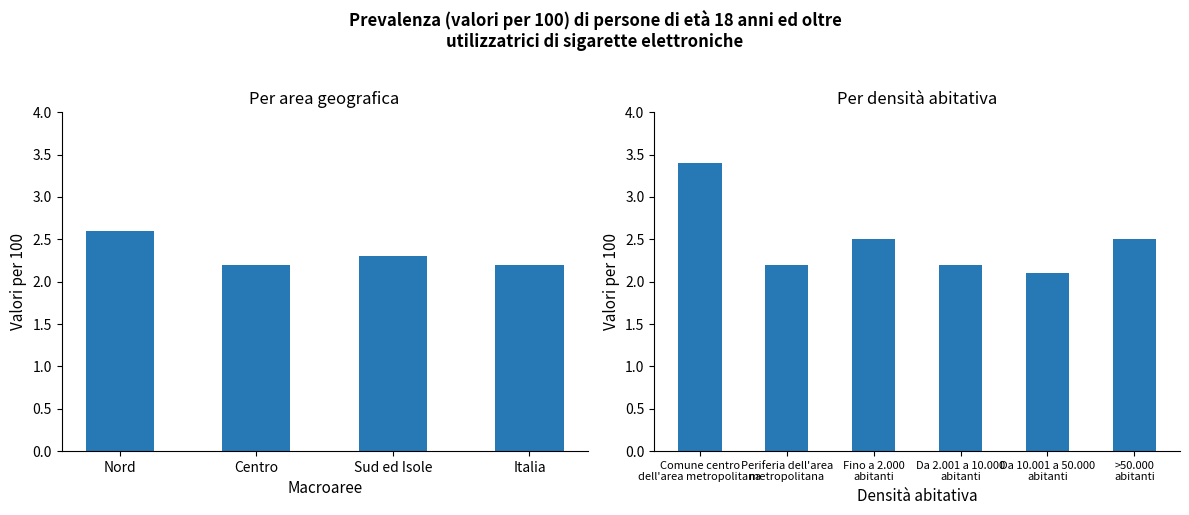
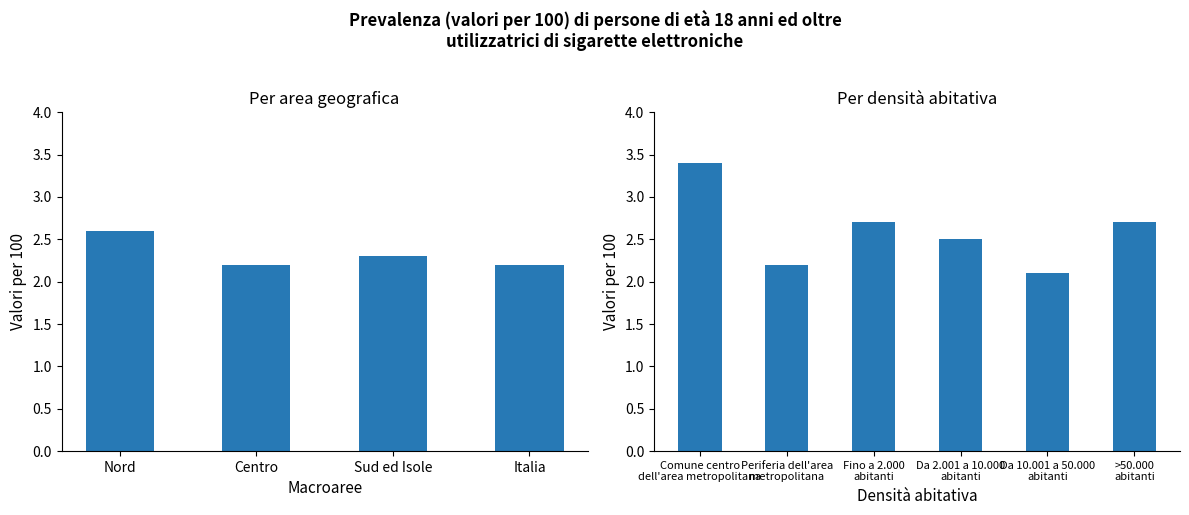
Per densità abitativa, Fino a 2.000 abitanti: 2.5 -> 2.7
Per densità abitativa, Da 2.001 a 10.000 abitanti: 2.2 -> 2.5
Per densità abitativa, >50.000 abitanti: 2.5 -> 2.7
